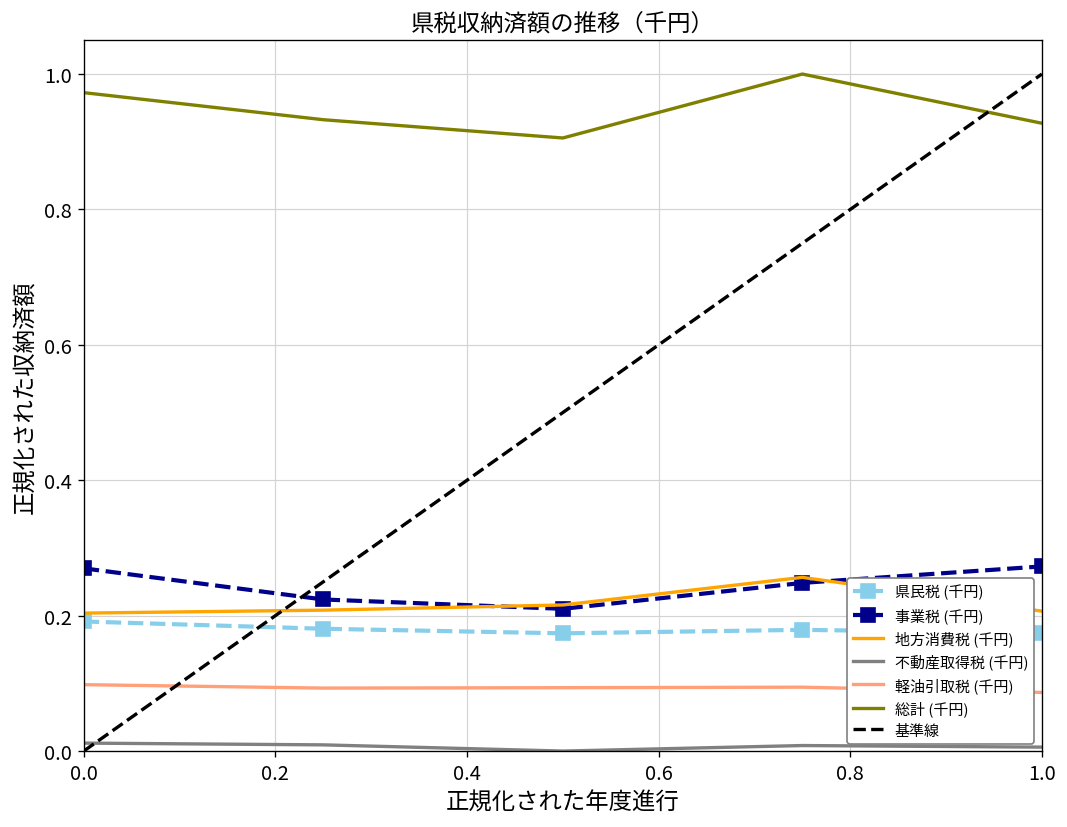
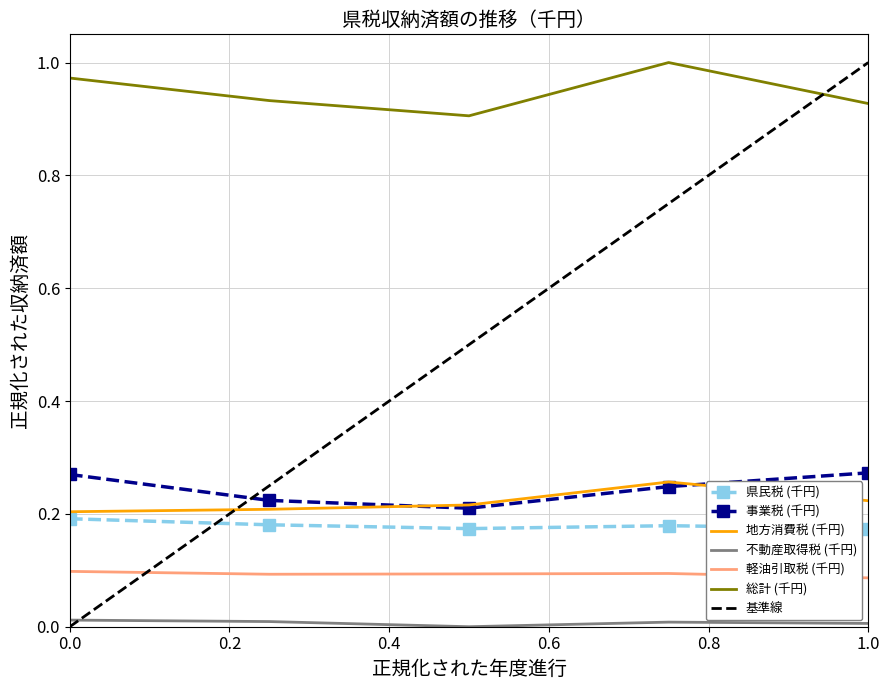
地方消費税 (千円), 1.0: 0.21 -> 0.22
